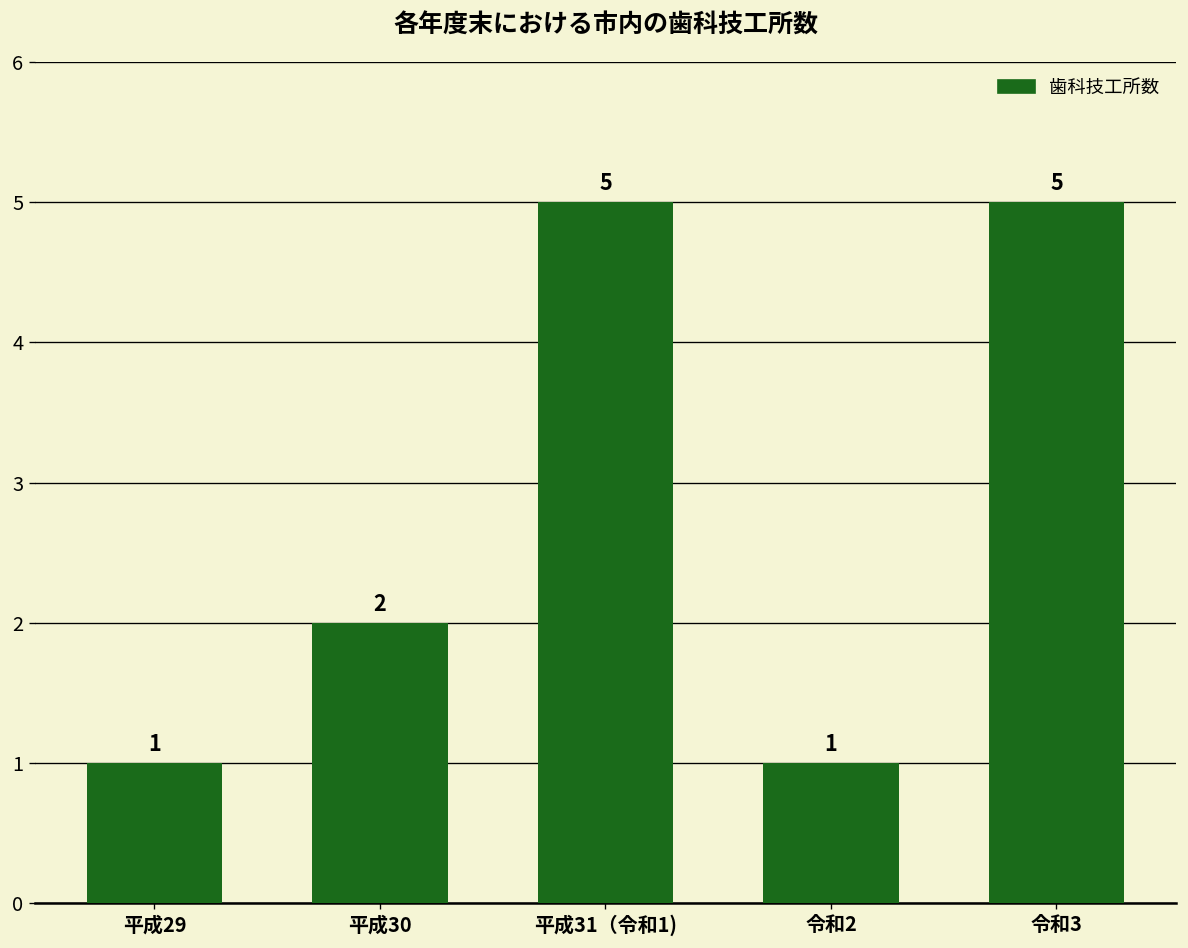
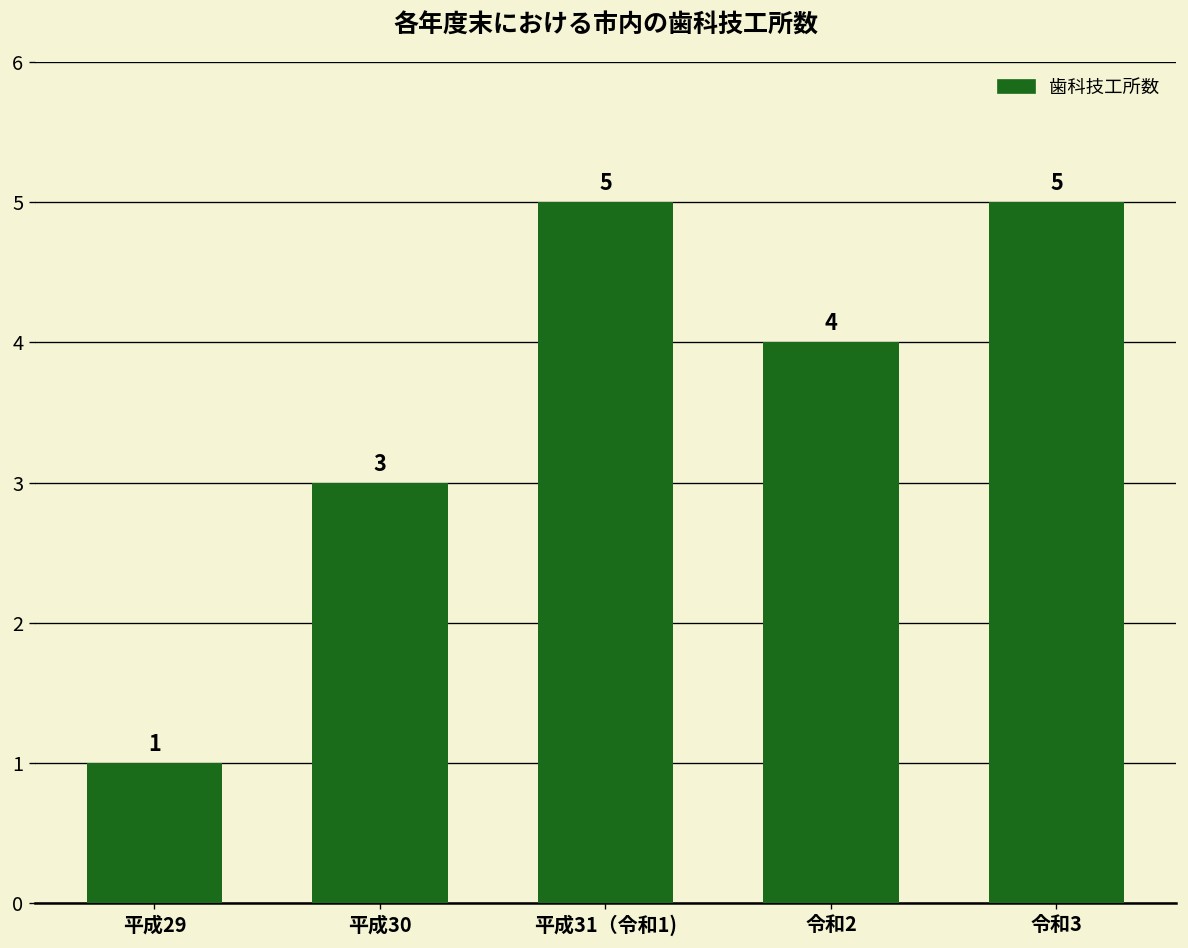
平成30: 2 -> 3
令和2: 1 -> 4
